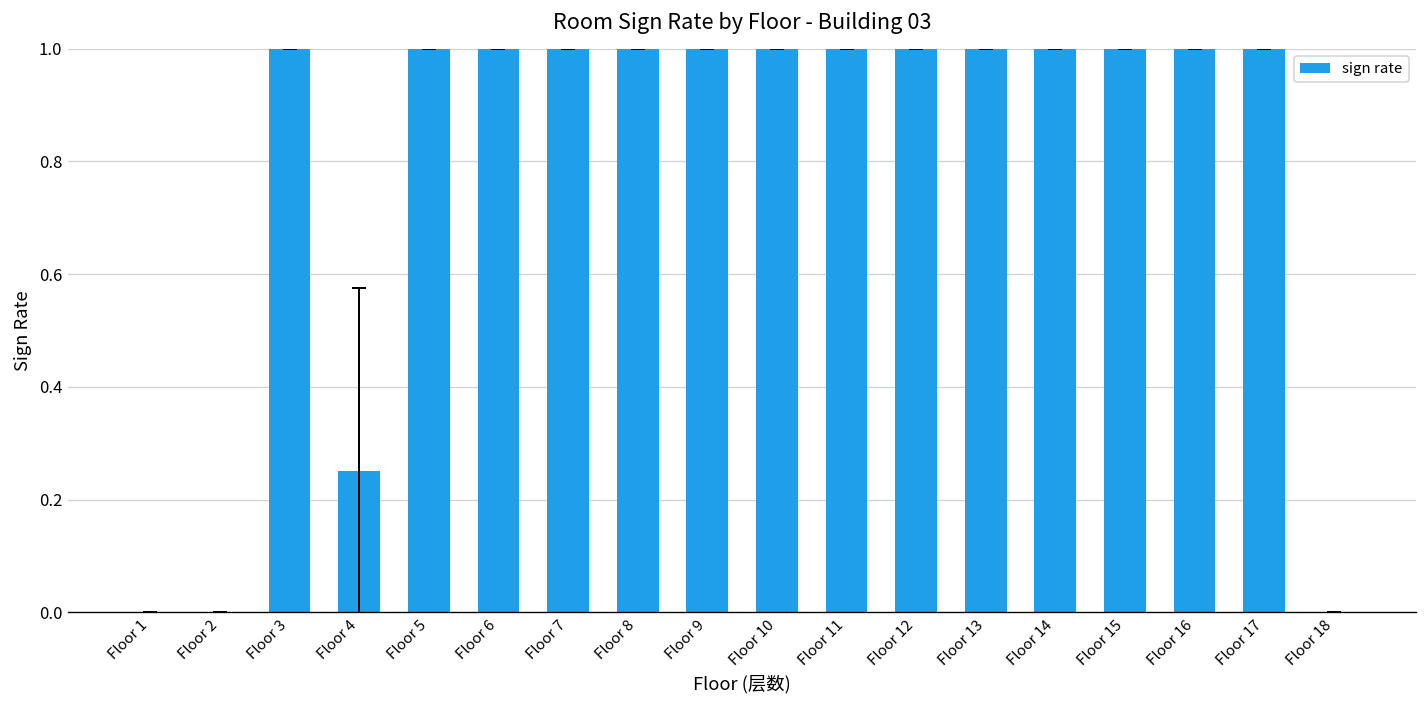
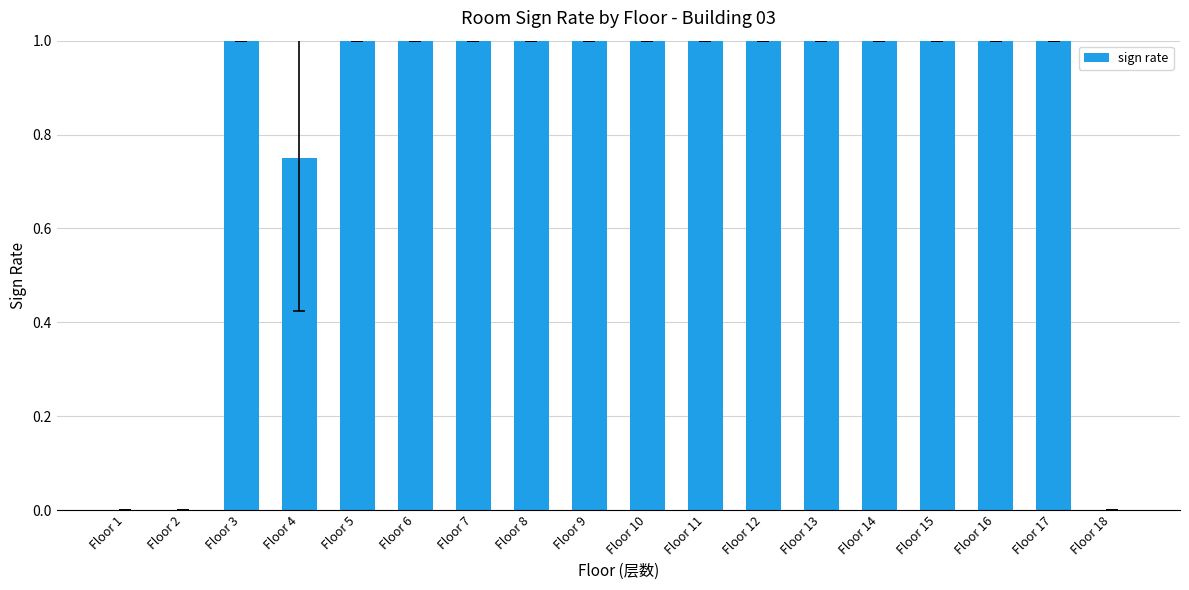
sign rate, Floor 4: 0.25 -> 0.75
